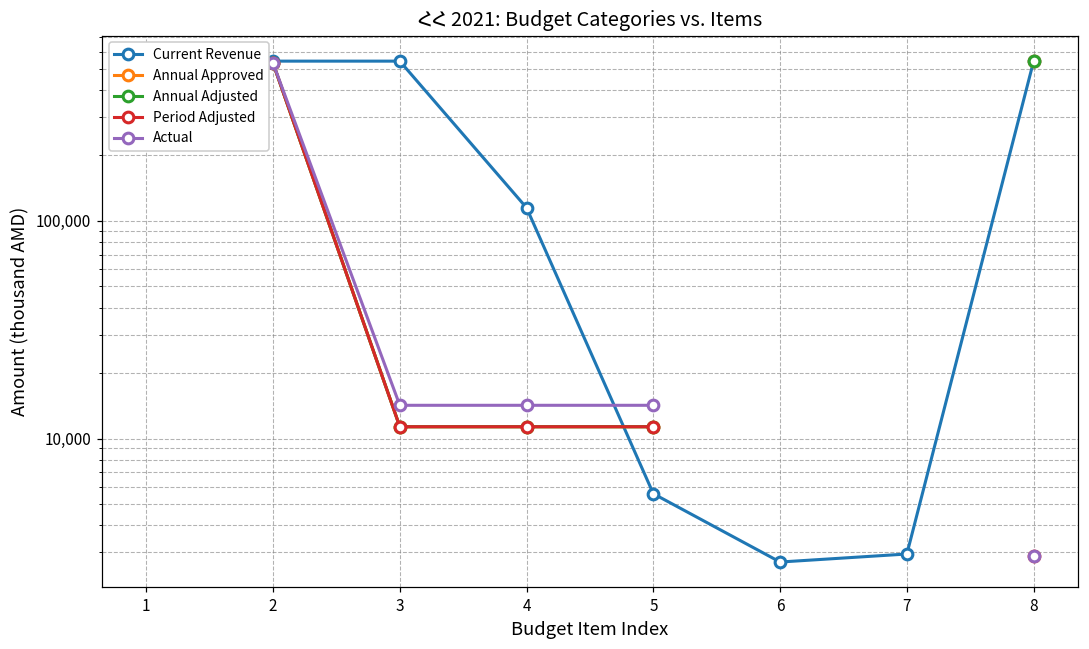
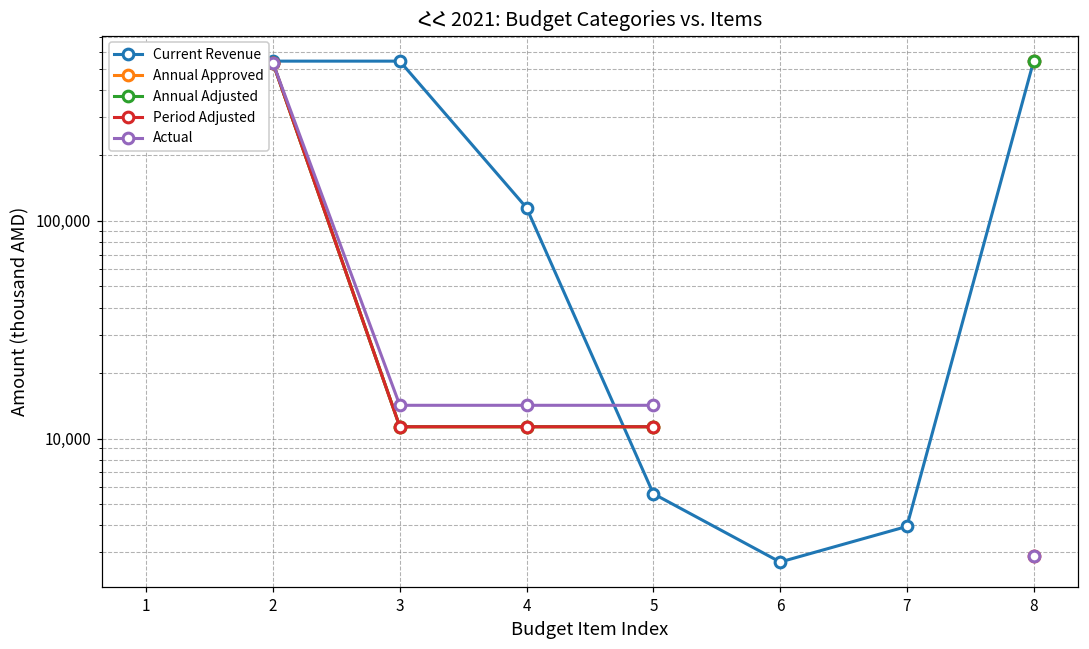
Current Revenue, 7: 2,900 -> 3,900
